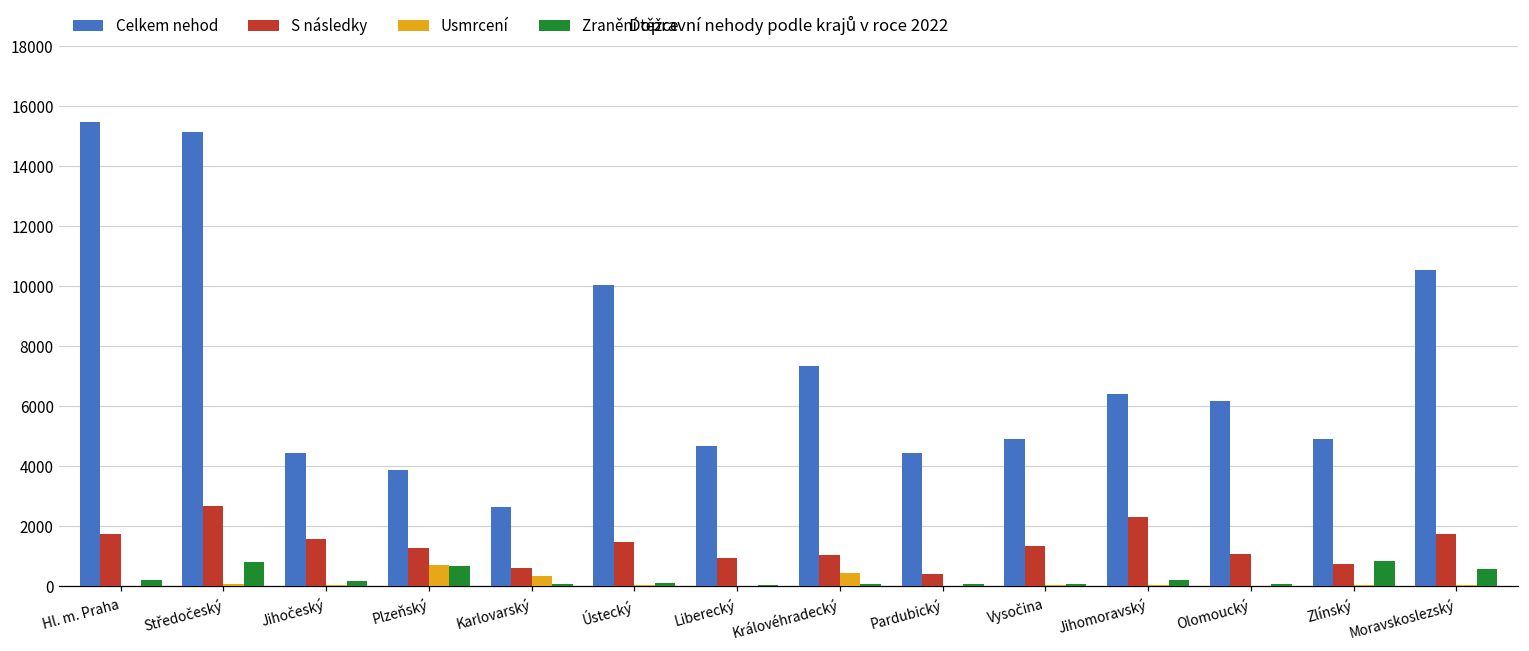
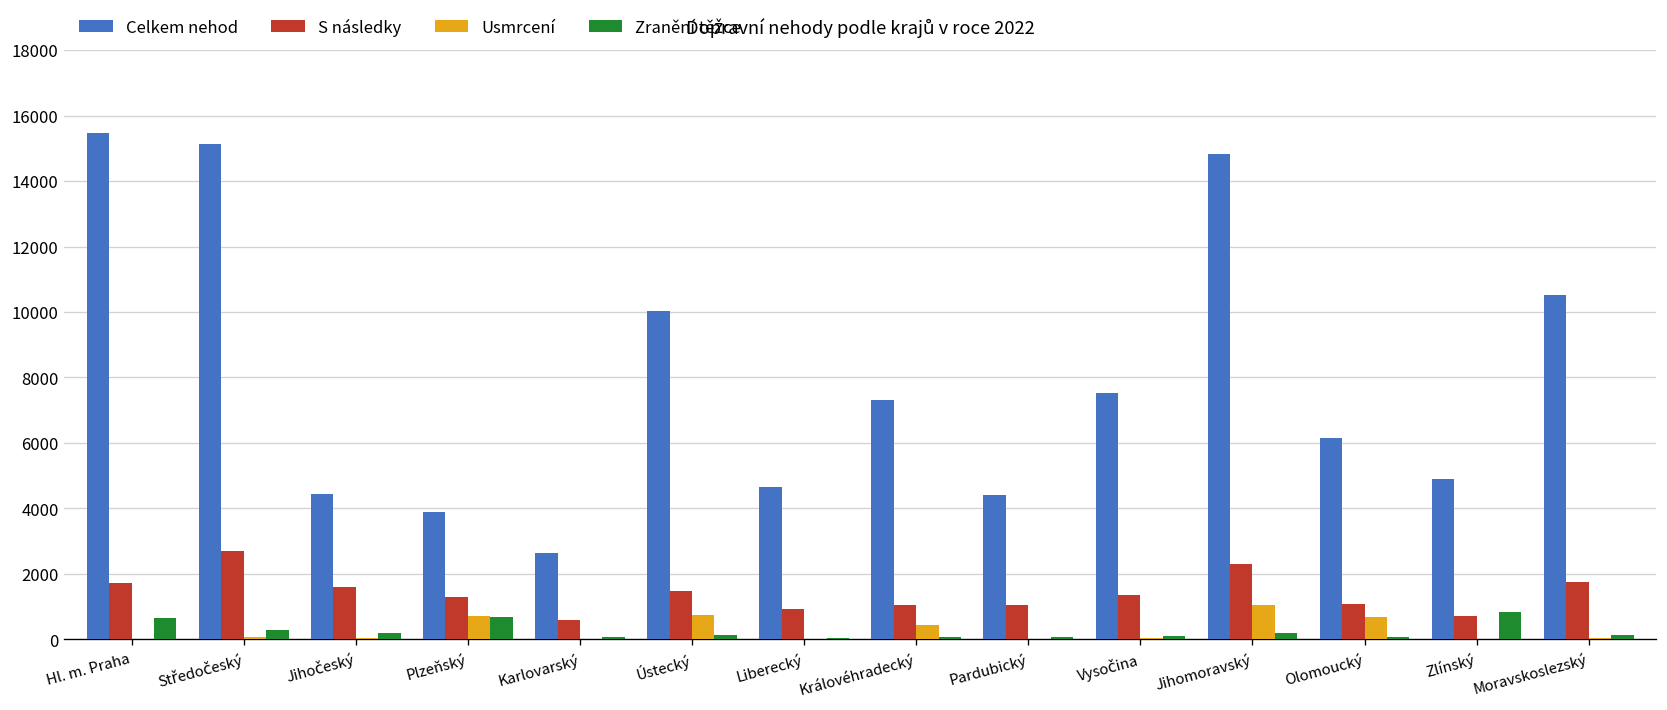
Zranění těžce, Hl. m. Praha: 200 -> 700
Zranění těžce, Středočeský: 800 -> 300
Usmrcení, Karlovarský: 300 -> 0
Usmrcení, Ústecký: 0 -> 700
S následky, Pardubický: 400 -> 1000
Celkem nehod, Vysočina: 4900 -> 7500
Celkem nehod, Jihomoravský: 6400 -> 14800
Usmrcení, Jihomoravský: 0 -> 1000
Usmrcení, Olomoucký: 0 -> 700
Zranění těžce, Moravskoslezský: 600 -> 100
